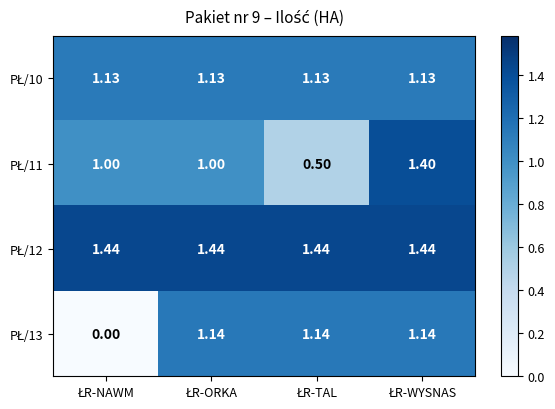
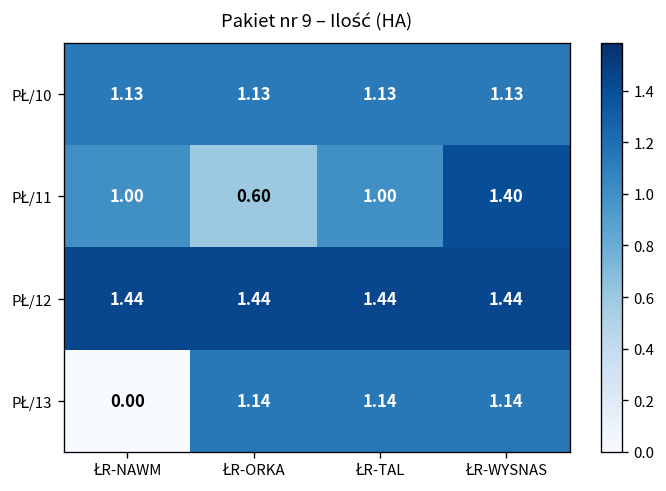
PŁ/11, ŁR-ORKA: 1.00 -> 0.60
PŁ/11, ŁR-TAL: 0.50 -> 1.00
